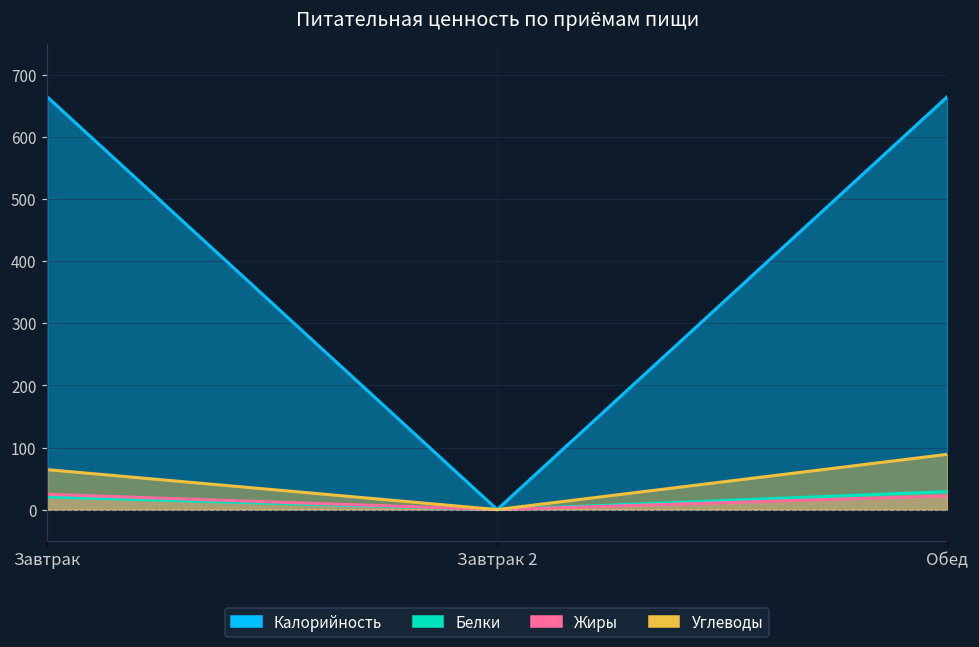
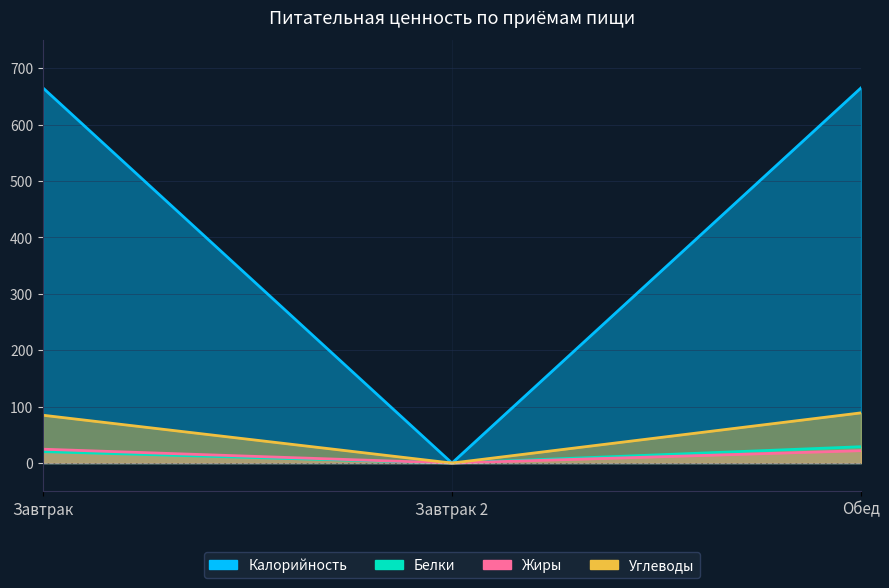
Углеводы, Завтрак: 60 -> 80
